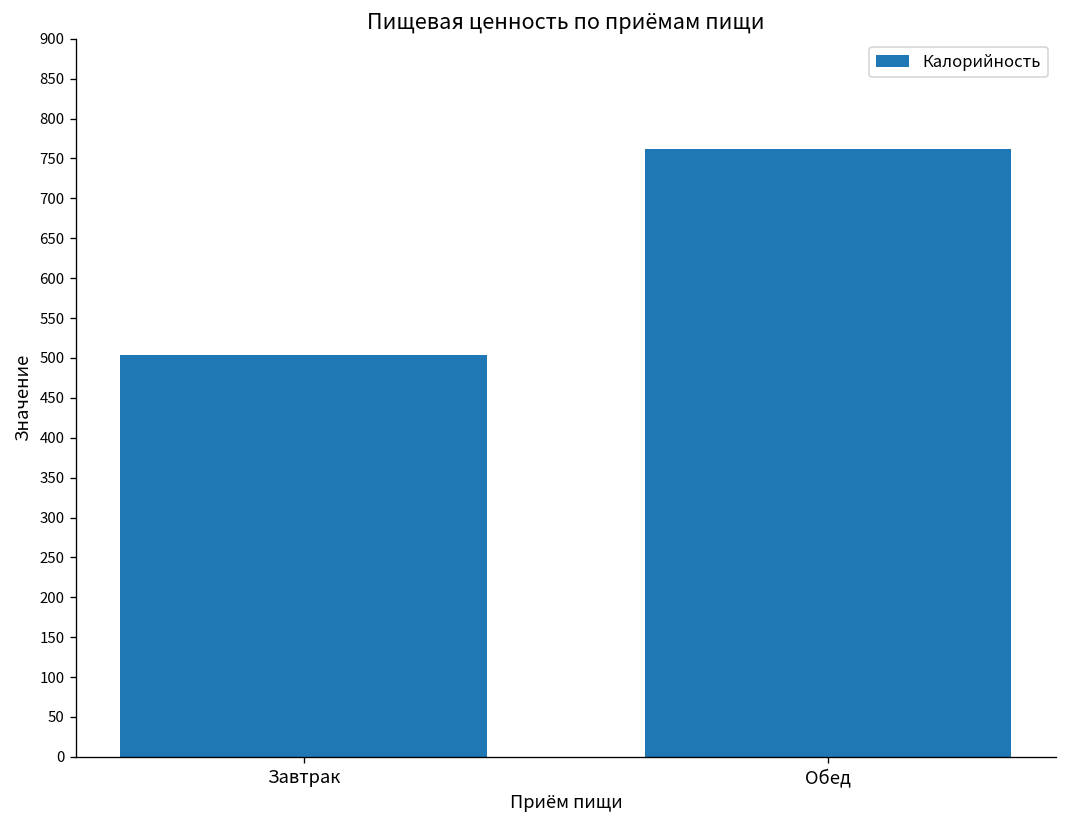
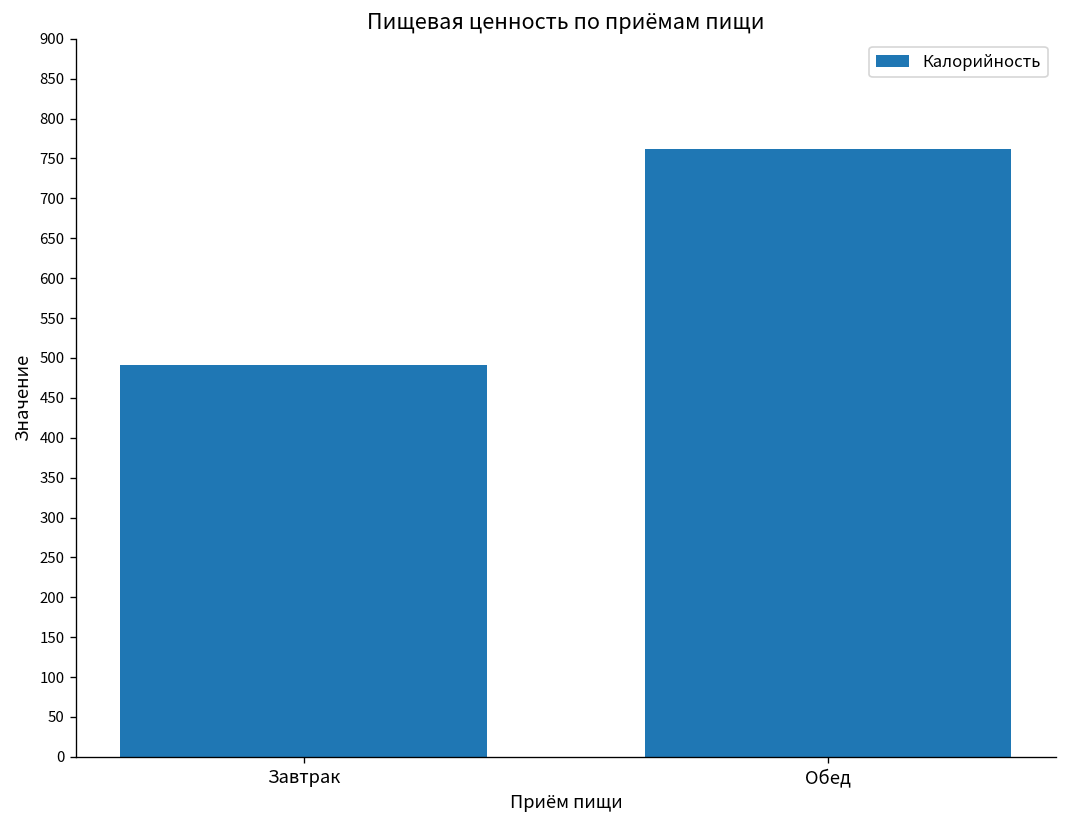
Завтрак: 500 -> 490
